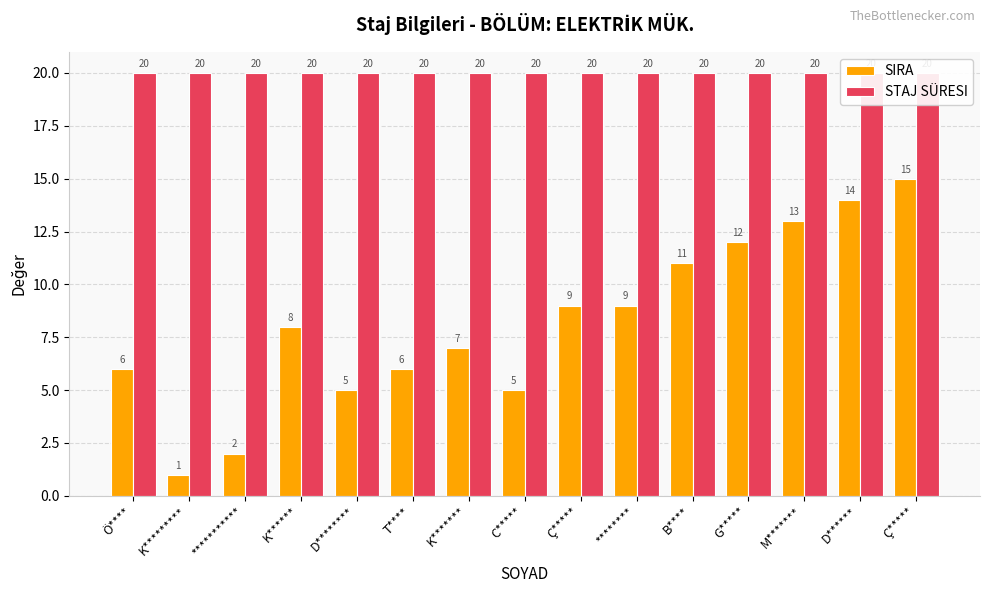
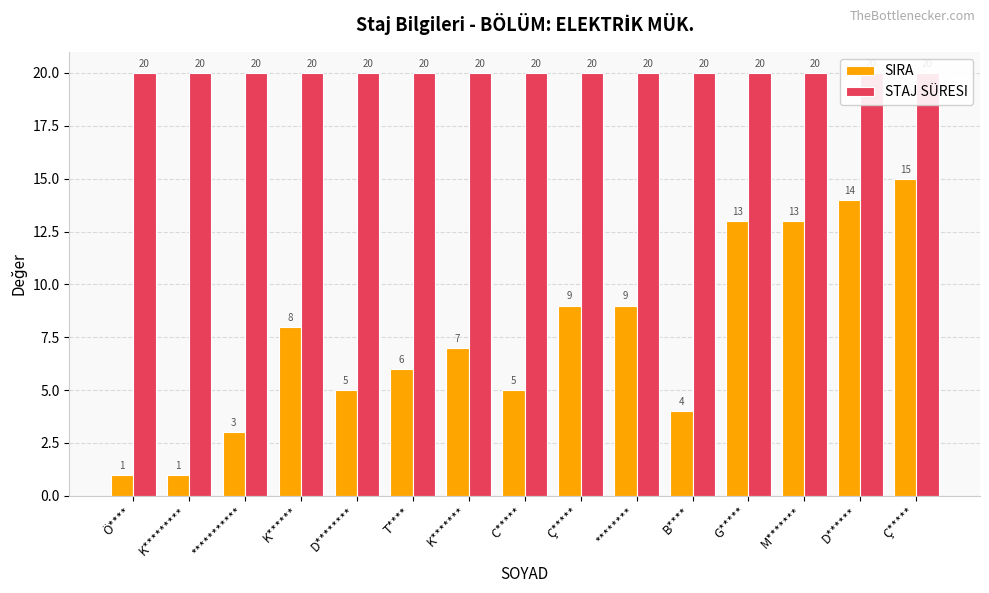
SIRA, Ö****: 6 -> 1
SIRA, ***********: 2 -> 3
SIRA, B****: 11 -> 4
SIRA, G*****: 12 -> 13
